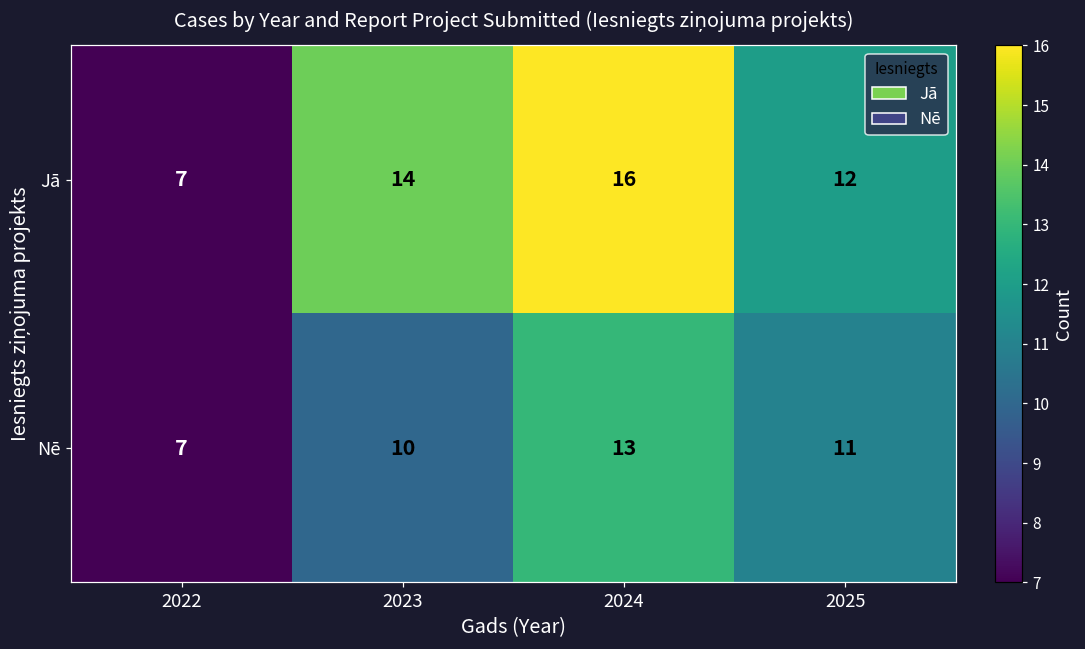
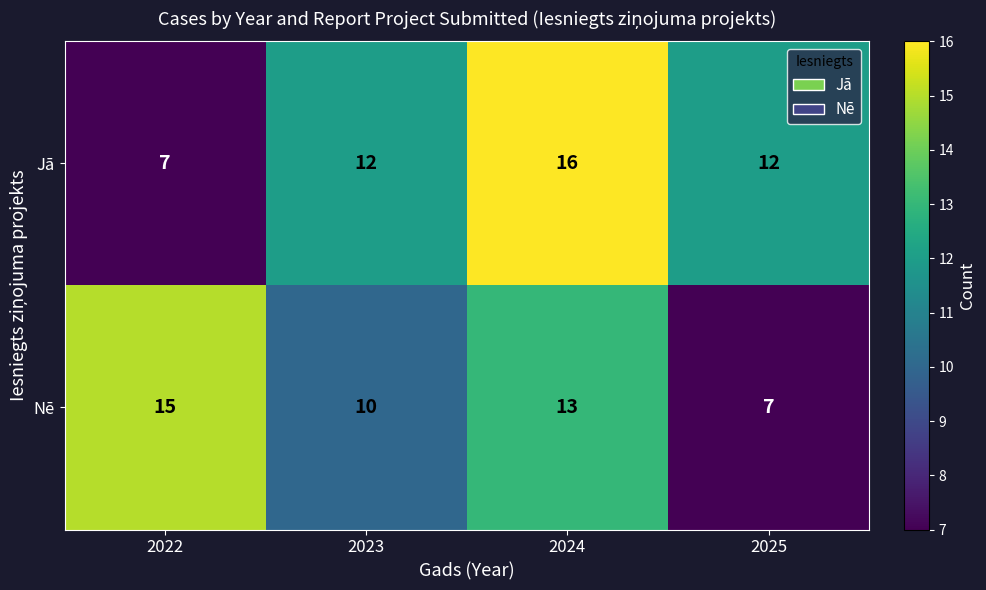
Jā, 2023: 14 -> 12
Nē, 2022: 7 -> 15
Nē, 2025: 11 -> 7
